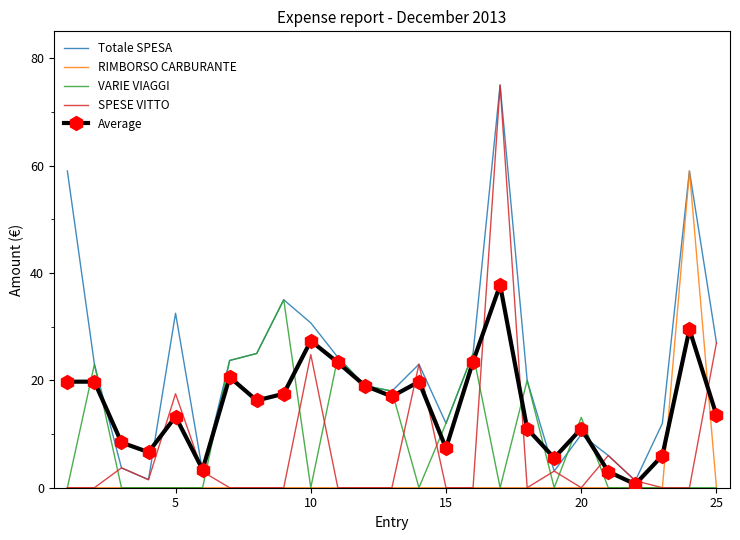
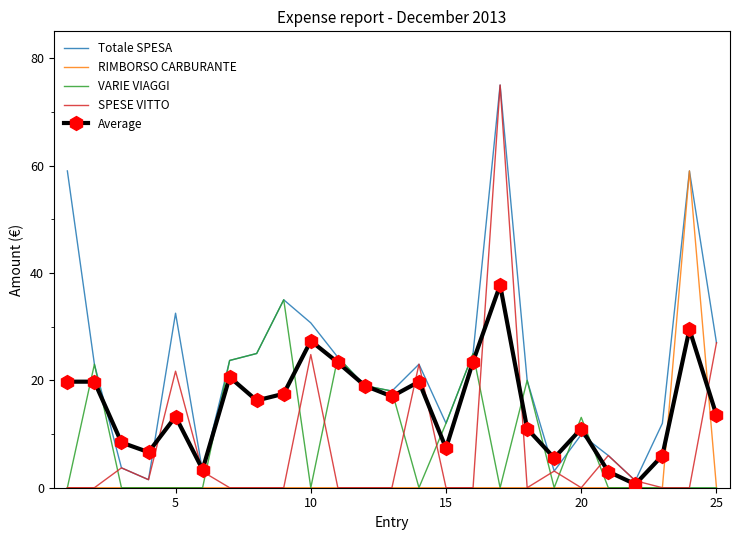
SPESE VITTO, 5: 18 -> 22
